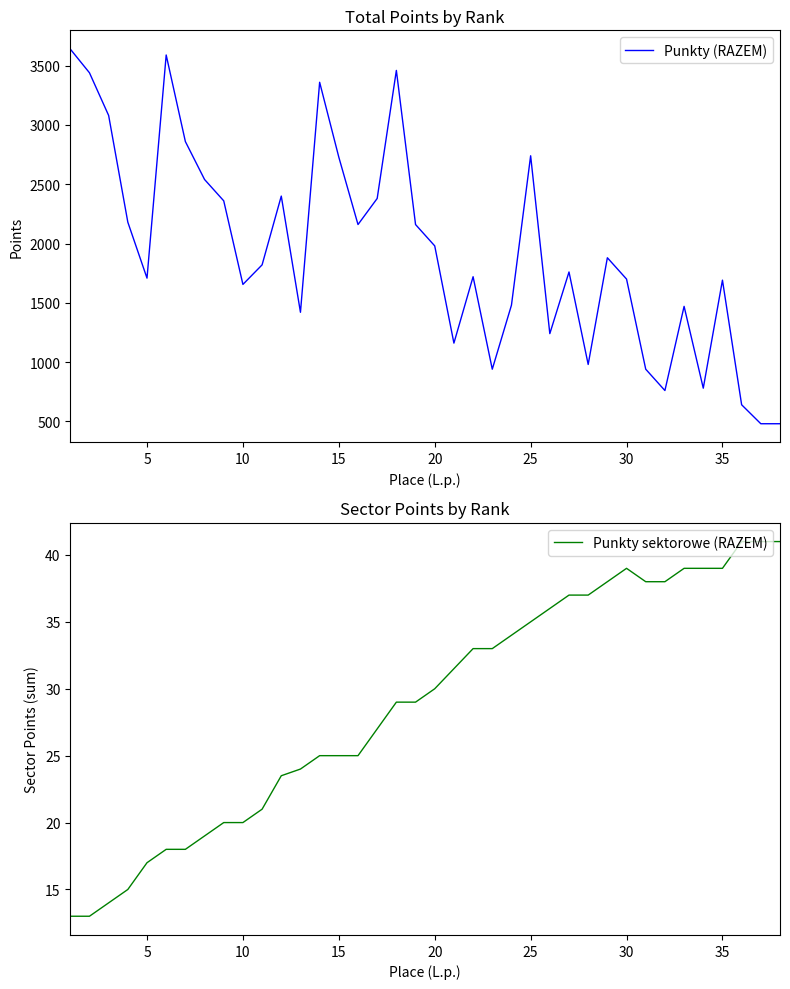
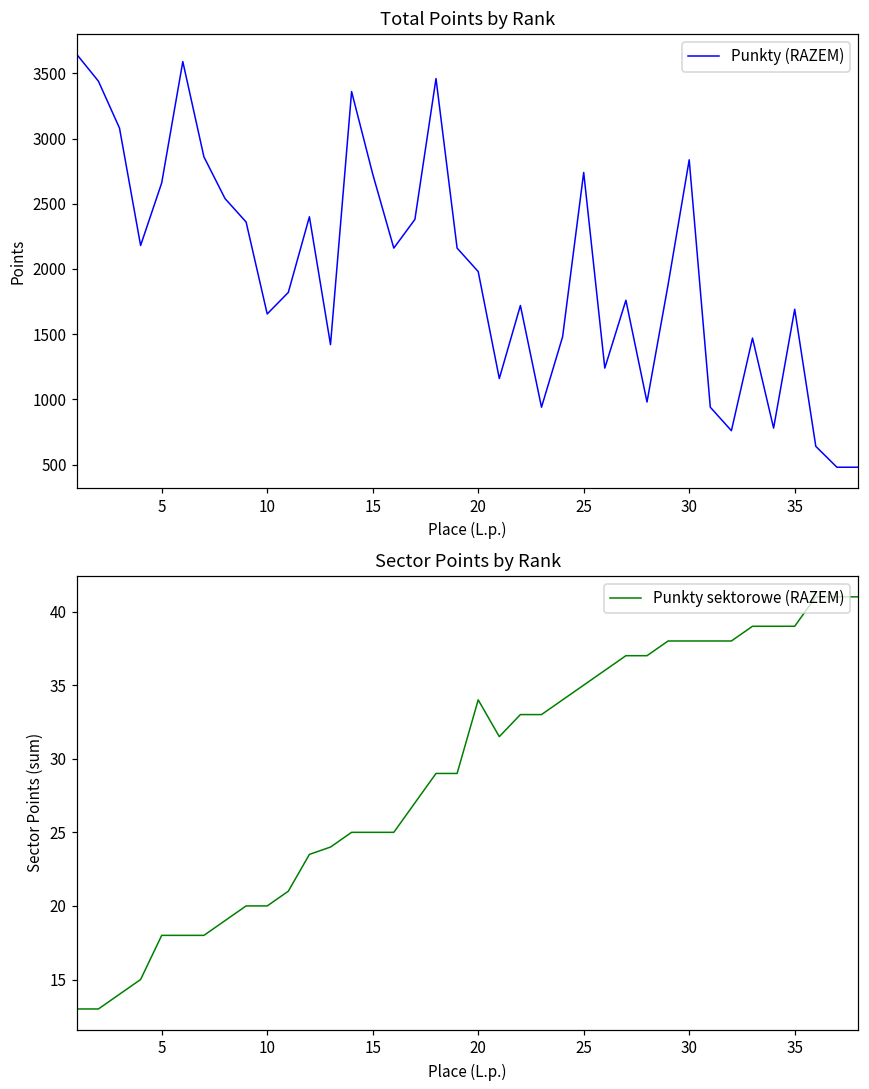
Total Points by Rank, 5: 1710 -> 2660
Total Points by Rank, 30: 1700 -> 2840
Sector Points by Rank, 5: 17 -> 18
Sector Points by Rank, 20: 30 -> 34
Sector Points by Rank, 30: 39 -> 38
